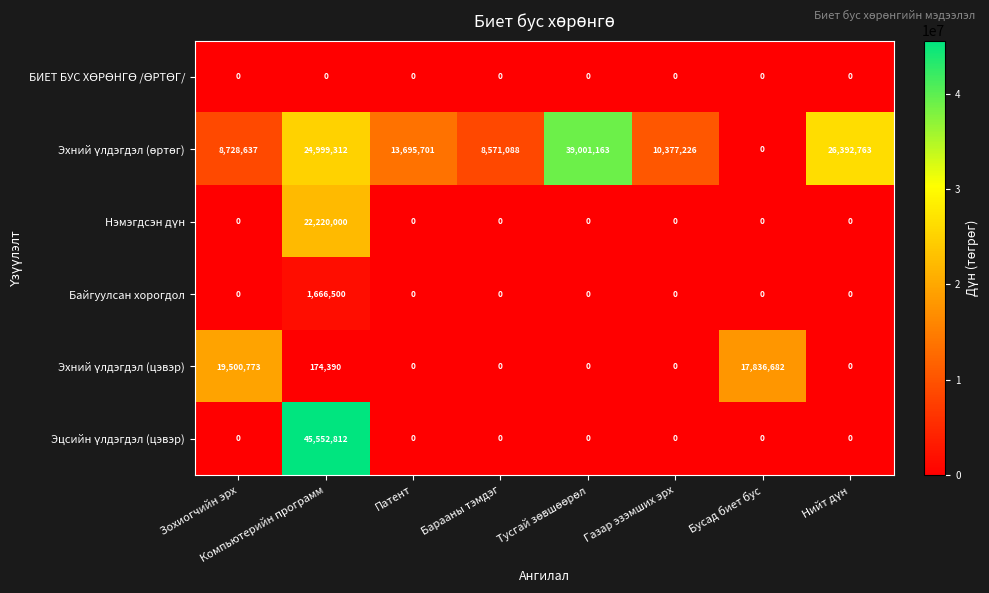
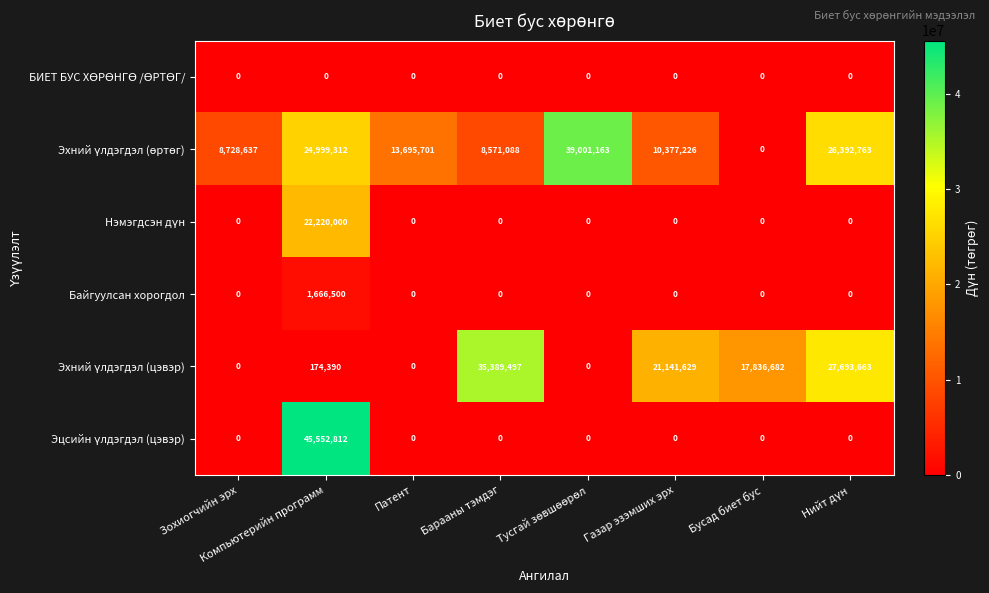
Эхний үлдэгдэл (цэвэр), Зохиогчийн эрх: 19,500,773 -> 0
Эхний үлдэгдэл (цэвэр), Барааны тэмдэг: 0 -> 35,389,497
Эхний үлдэгдэл (цэвэр), Газар эзэмших эрх: 0 -> 21,141,629
Эхний үлдэгдэл (цэвэр), Нийт дүн: 0 -> 27,693,663
